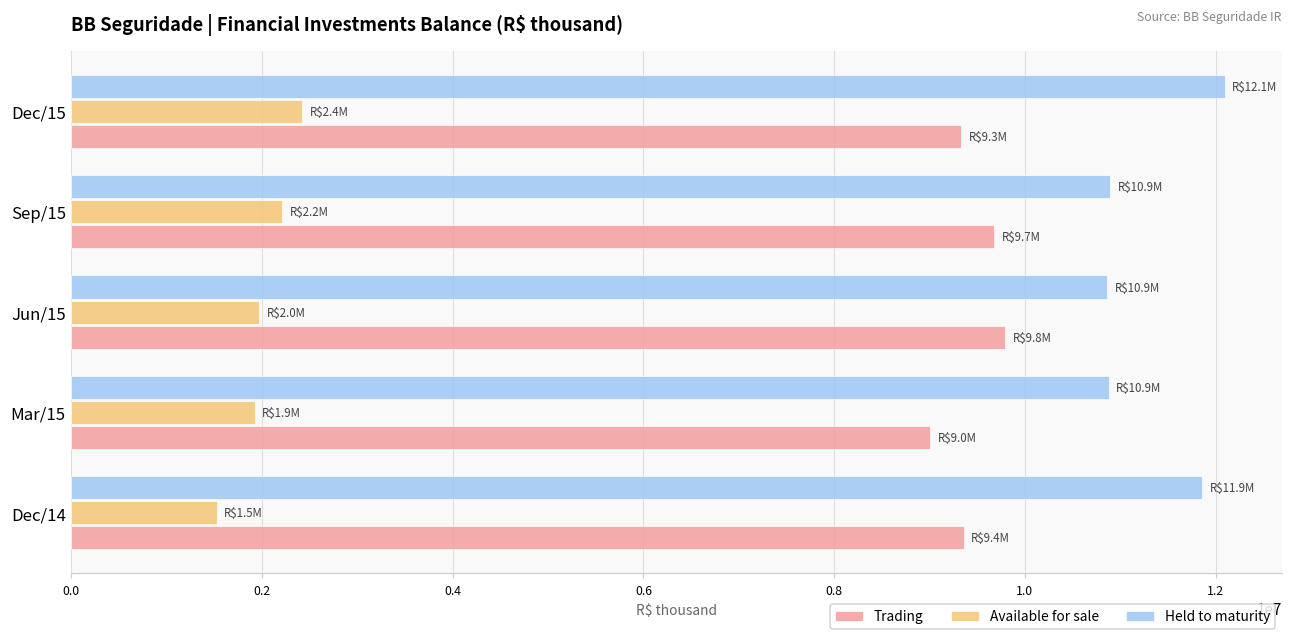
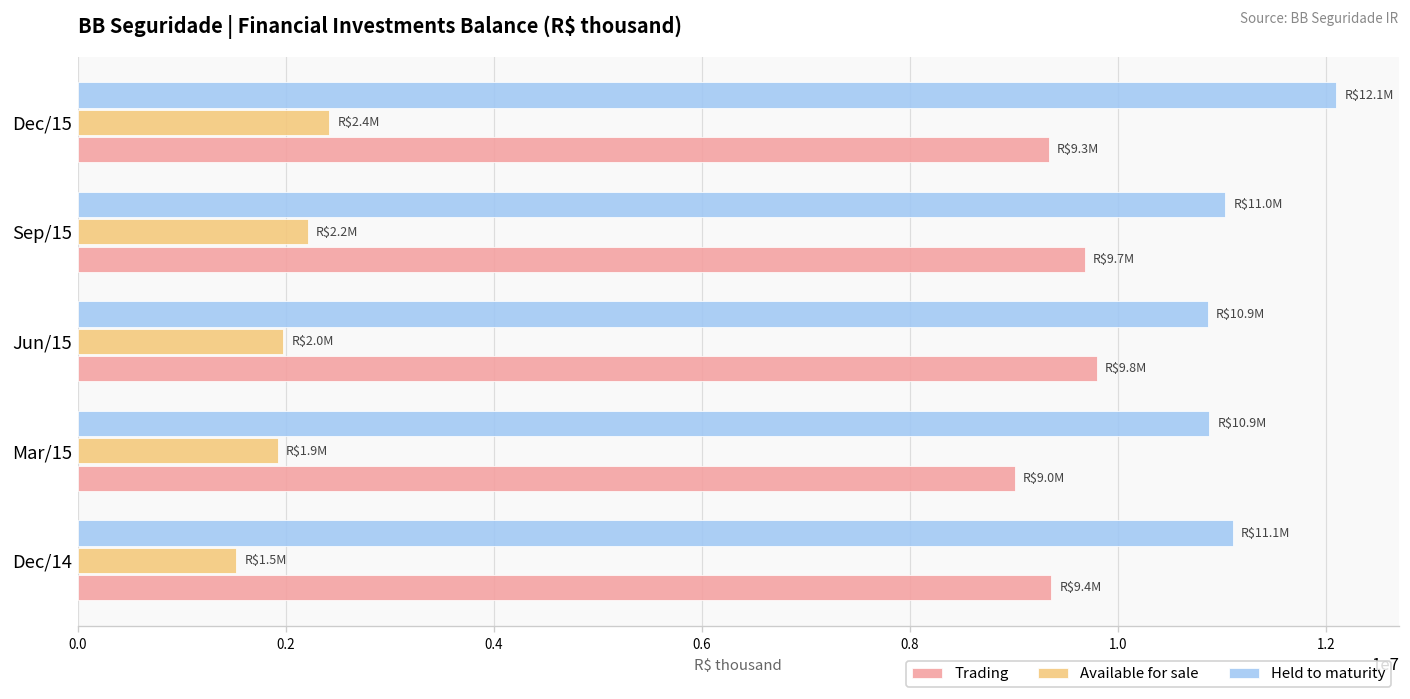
Held to maturity, Sep/15: $10.9M -> $11.0M
Held to maturity, Dec/14: $11.9M -> $11.1M
